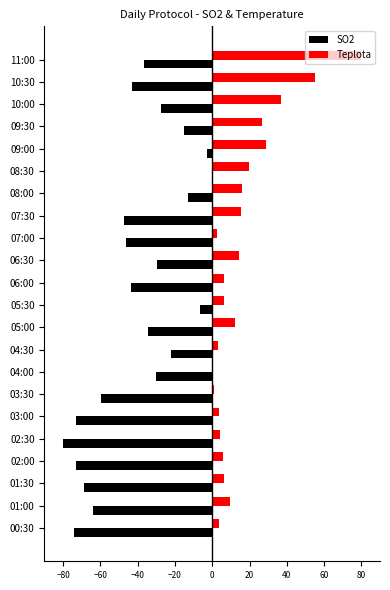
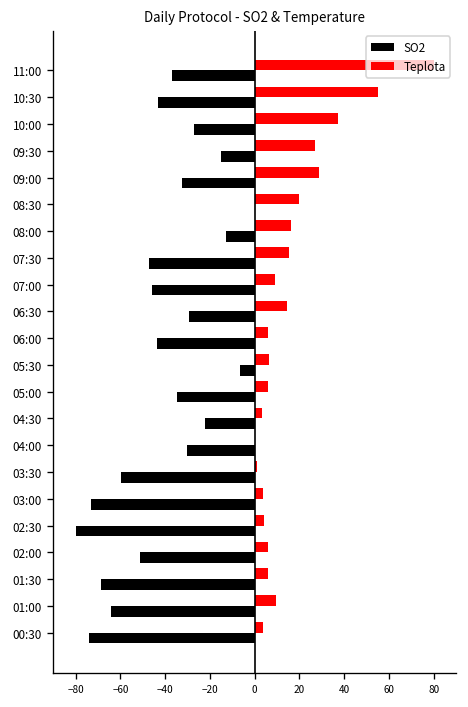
SO2, 09:00: -3 -> -32
Teplota, 07:00: 2 -> 9
Teplota, 05:00: 12 -> 6
SO2, 02:00: -73 -> -51
